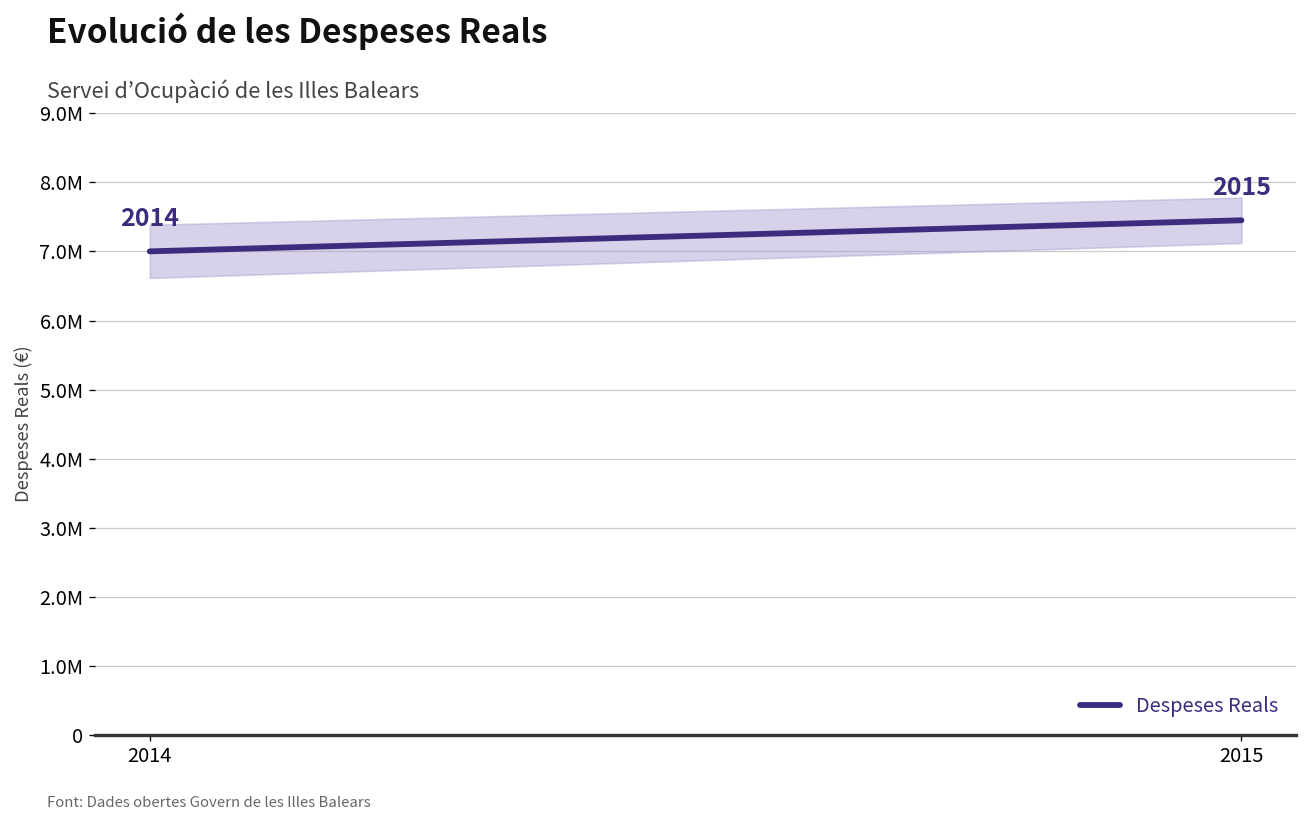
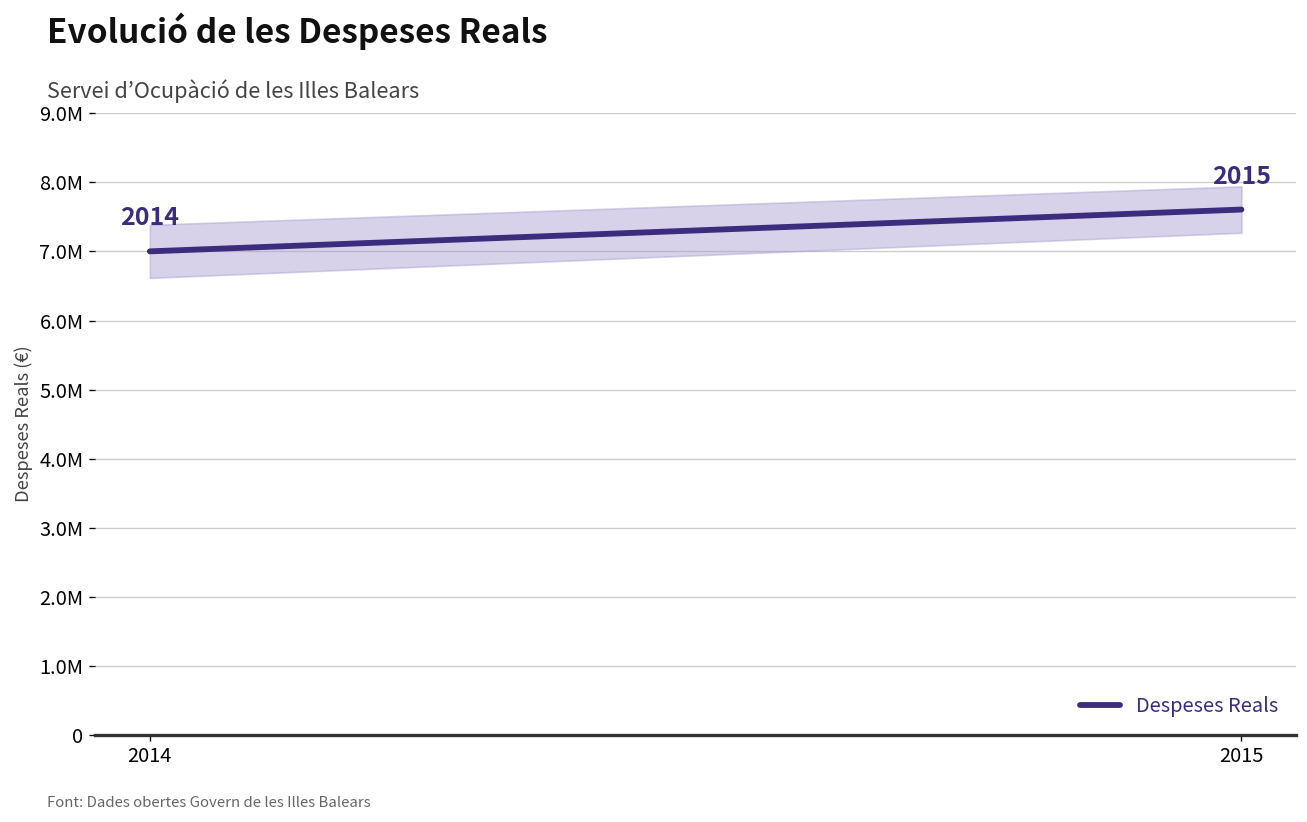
Despeses Reals, 2015: 7500000 -> 7600000
